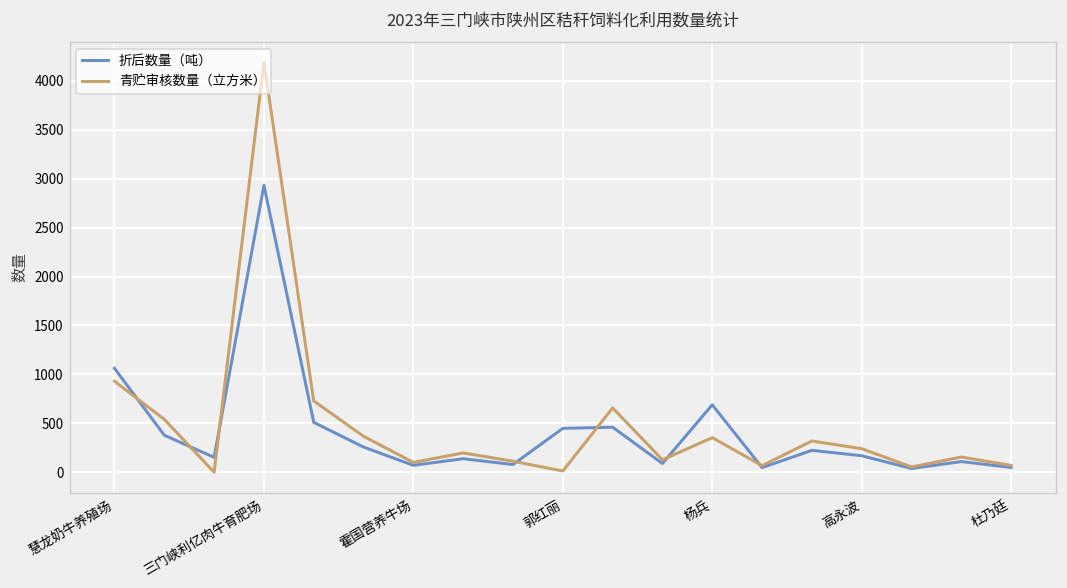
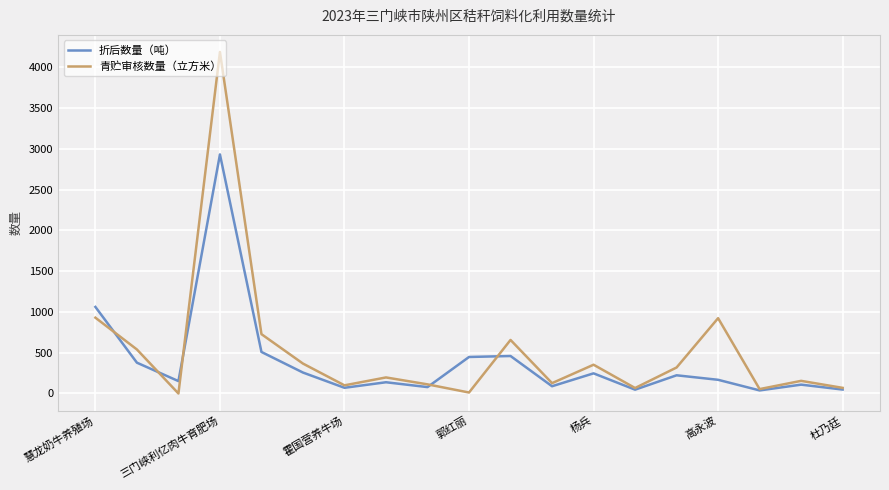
折后数量（吨）, 杨兵: 700 -> 200
青贮审核数量（立方米）, 高永波: 200 -> 900
